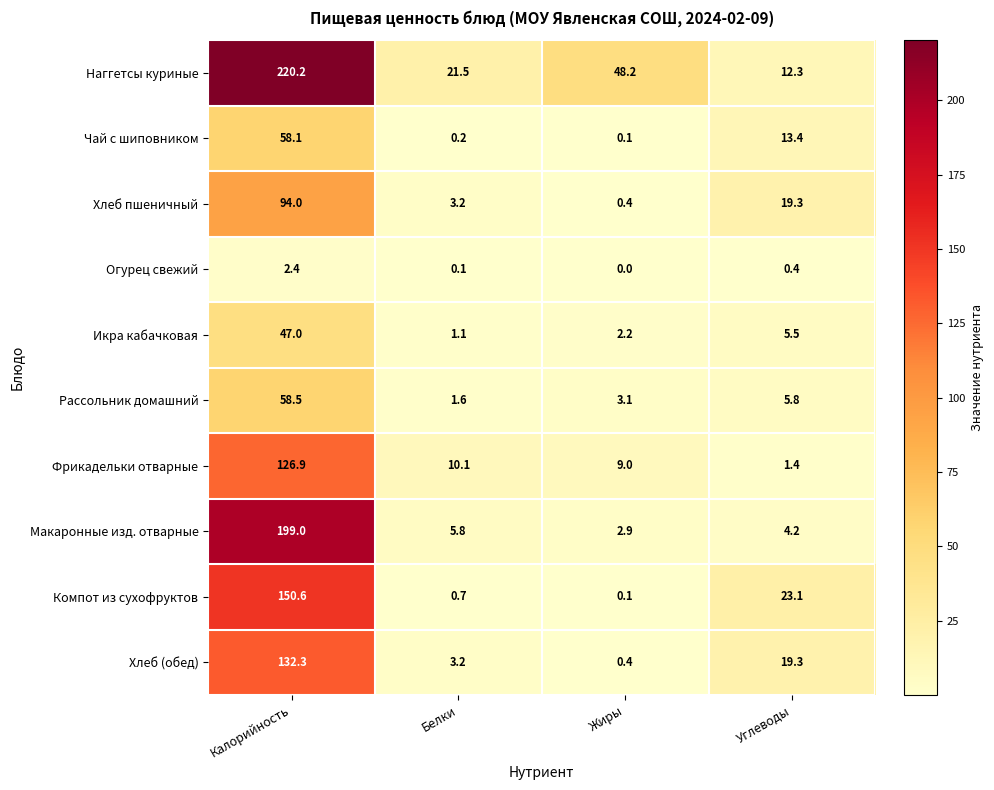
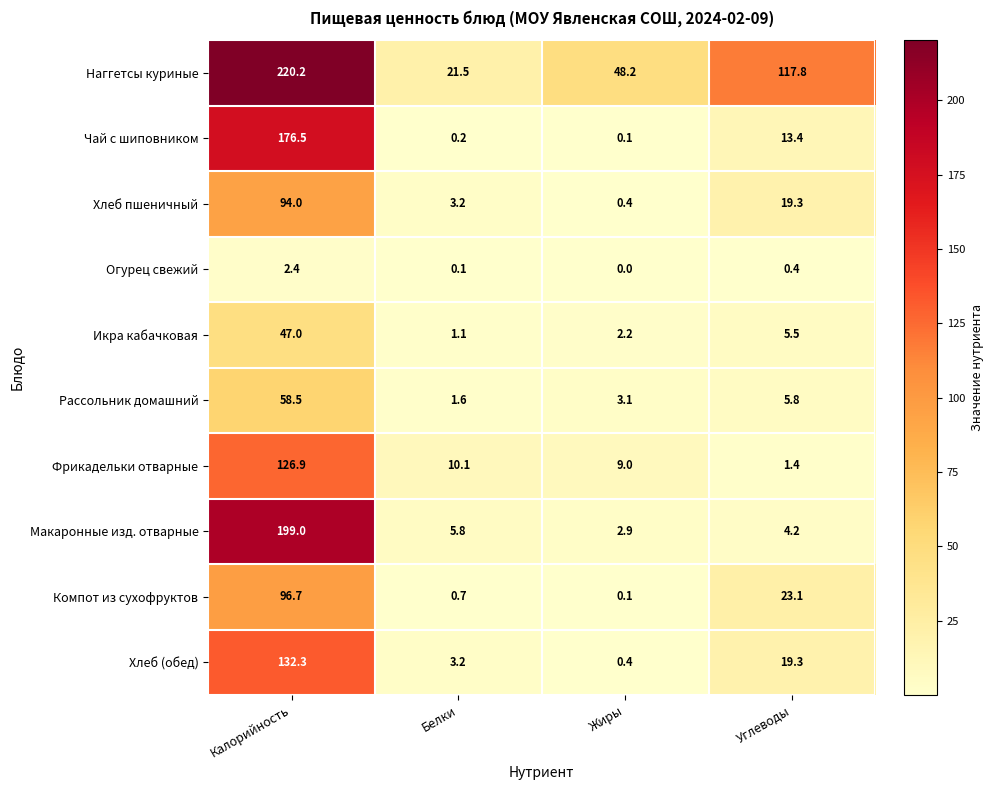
Наггетсы куриные, Углеводы: 12.3 -> 117.8
Чай с шиповником, Калорийность: 58.1 -> 176.5
Компот из сухофруктов, Калорийность: 150.6 -> 96.7
